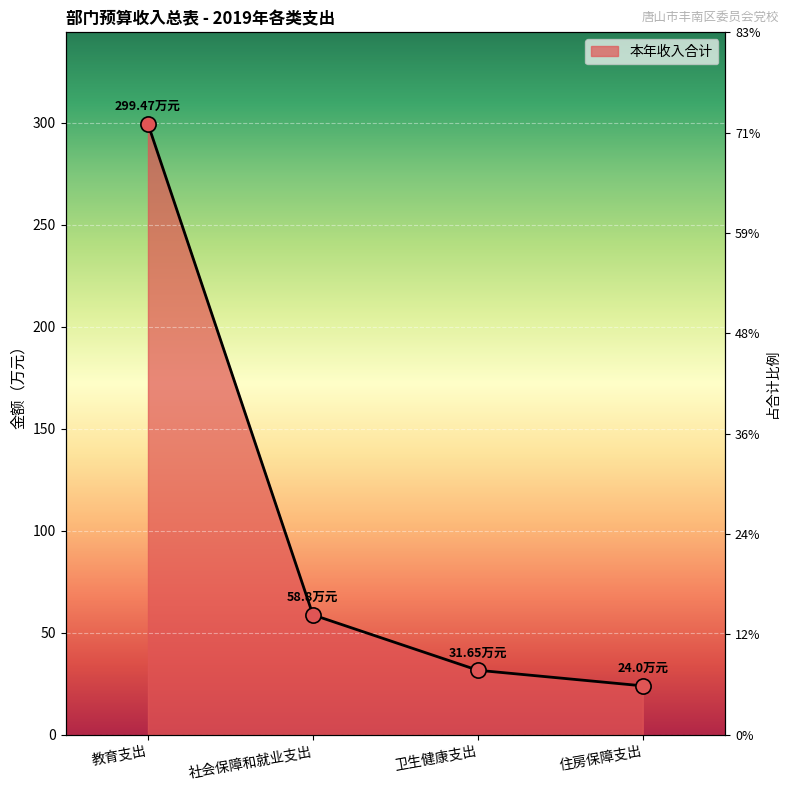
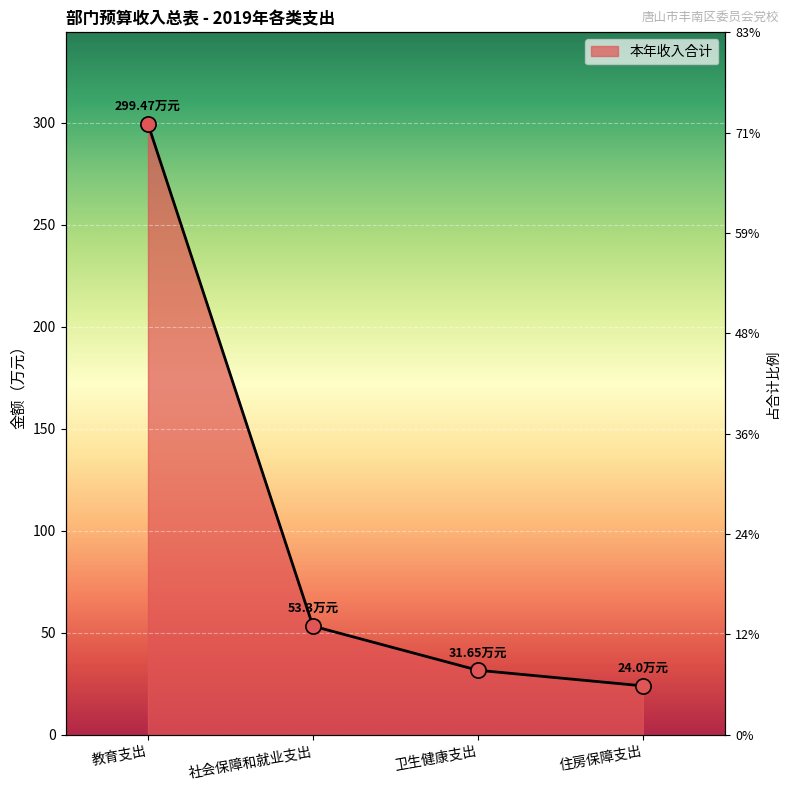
社会保障和就业支出: 58.8 -> 53.3
